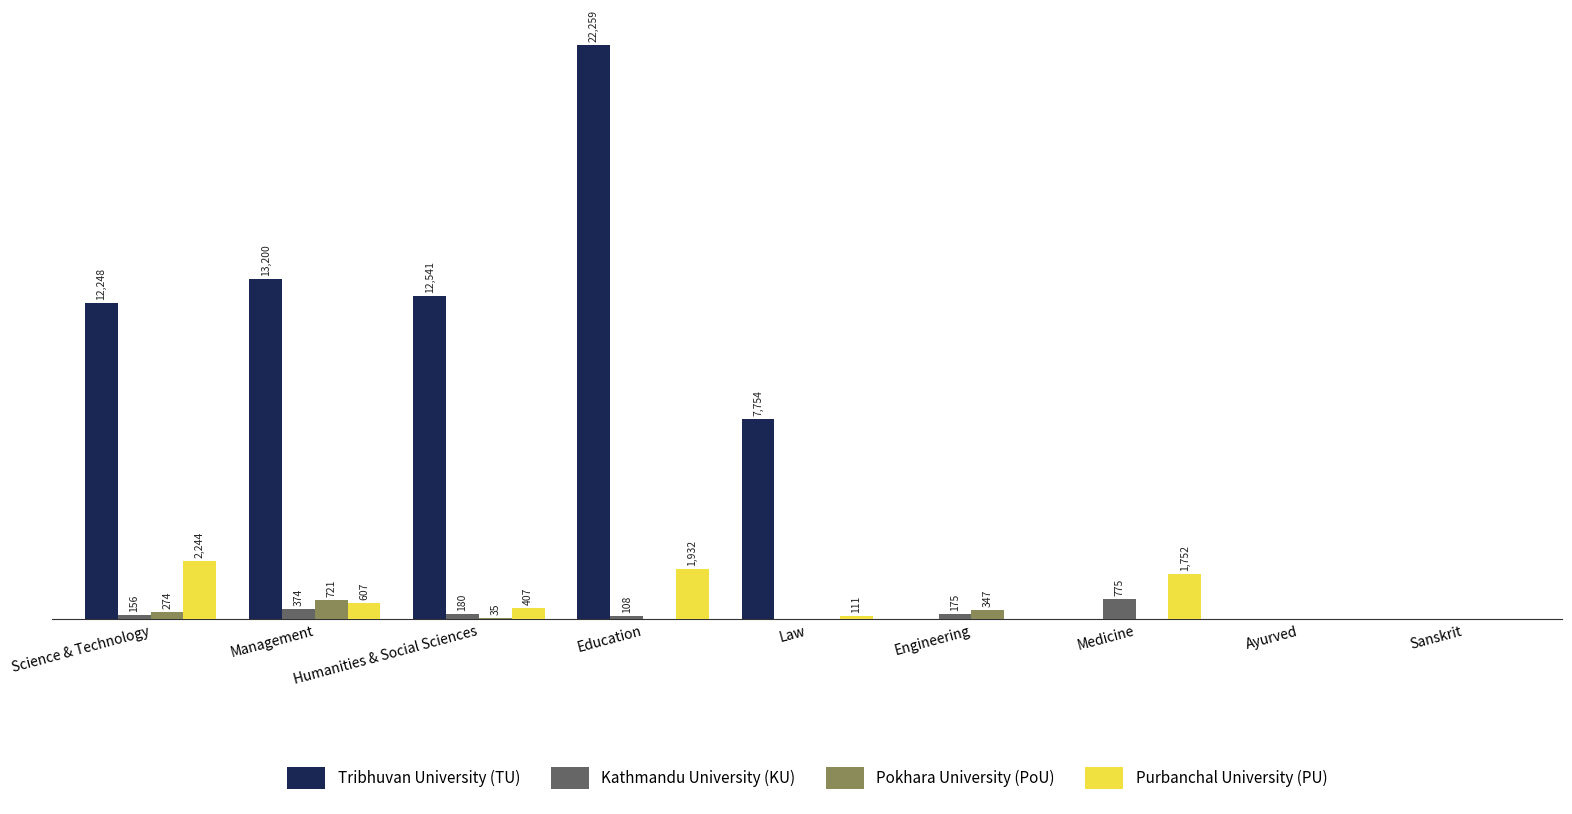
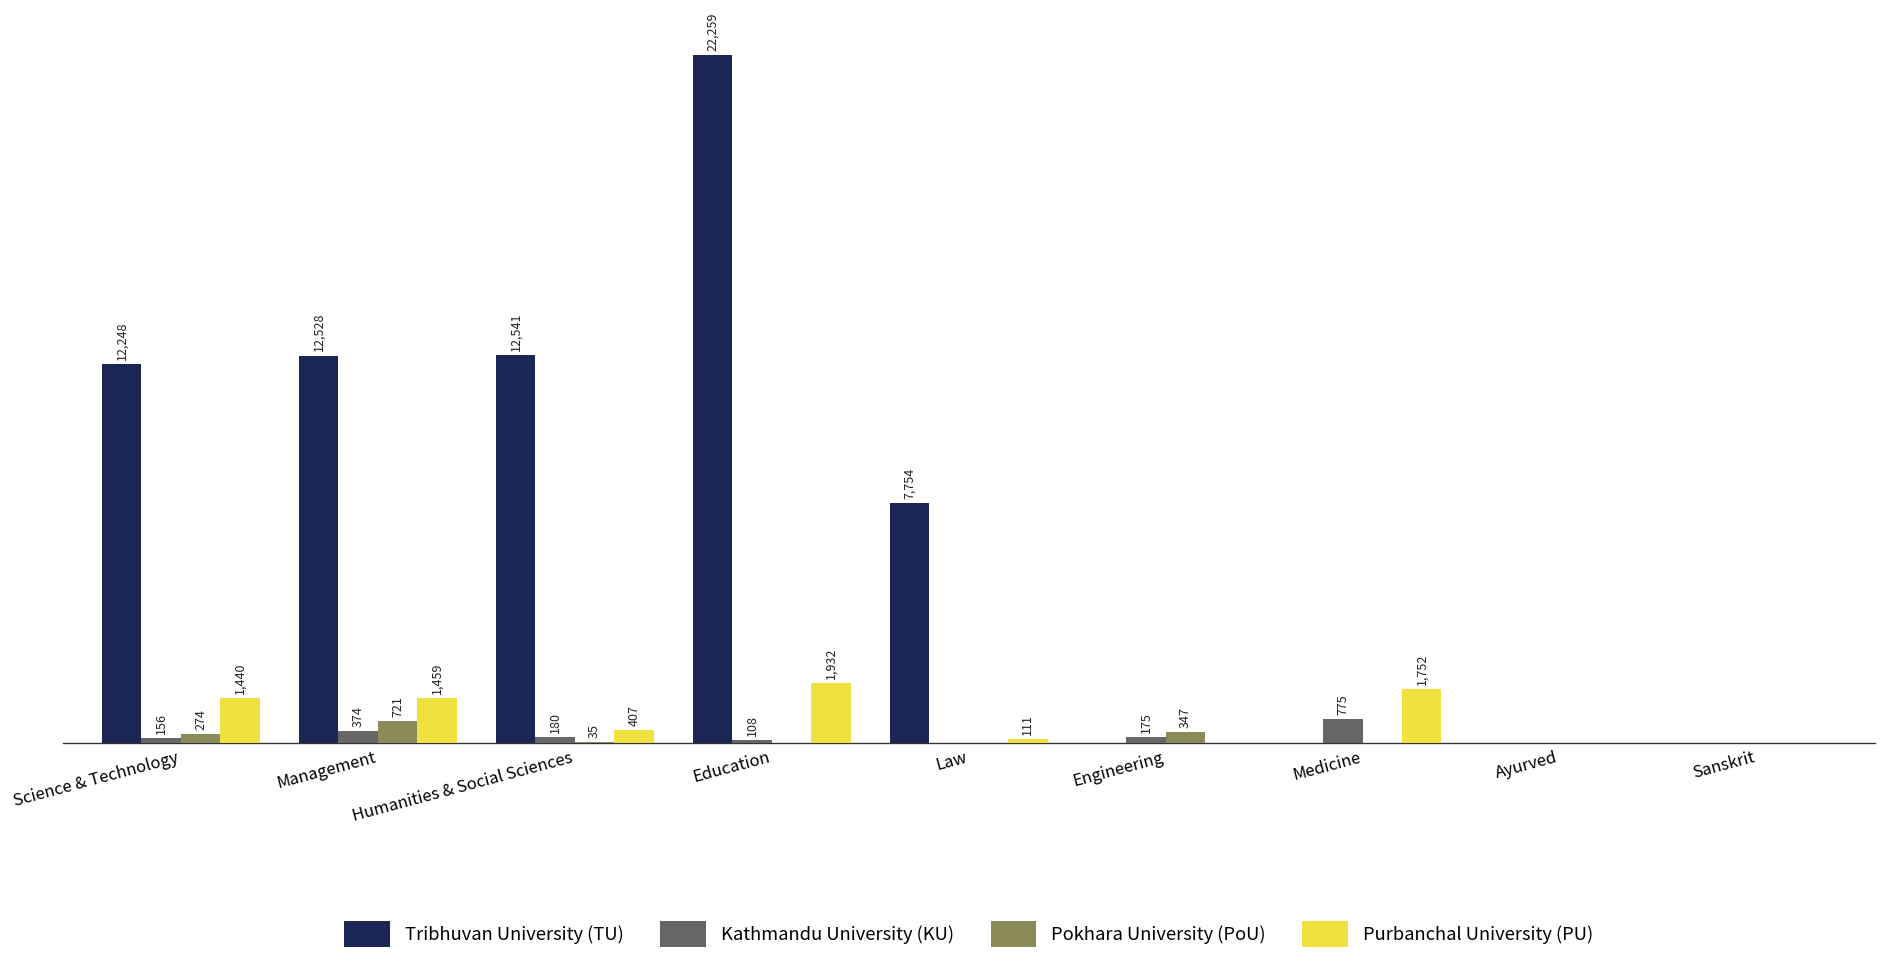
Purbanchal University (PU), Science & Technology: 2,244 -> 1,440
Tribhuvan University (TU), Management: 13,200 -> 12,528
Purbanchal University (PU), Management: 607 -> 1,459
